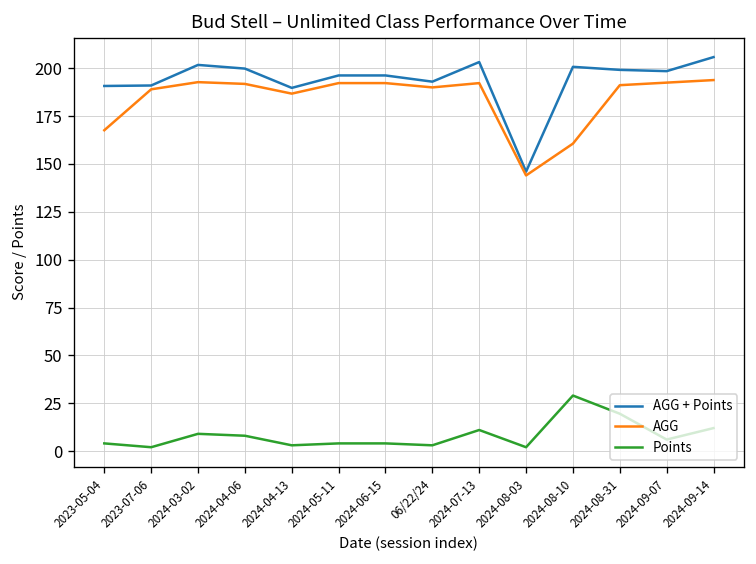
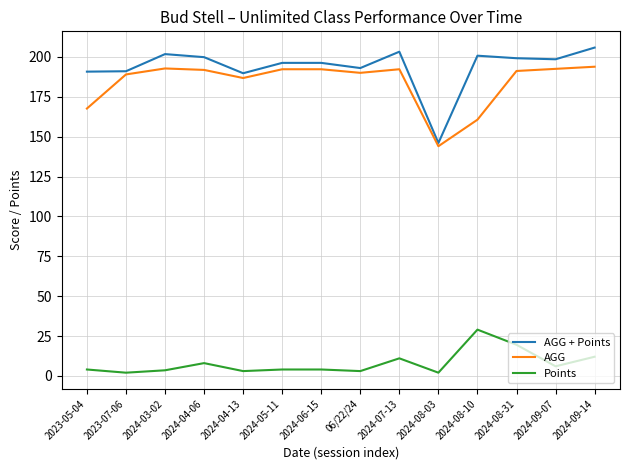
Points, 2024-03-02: 9 -> 4
